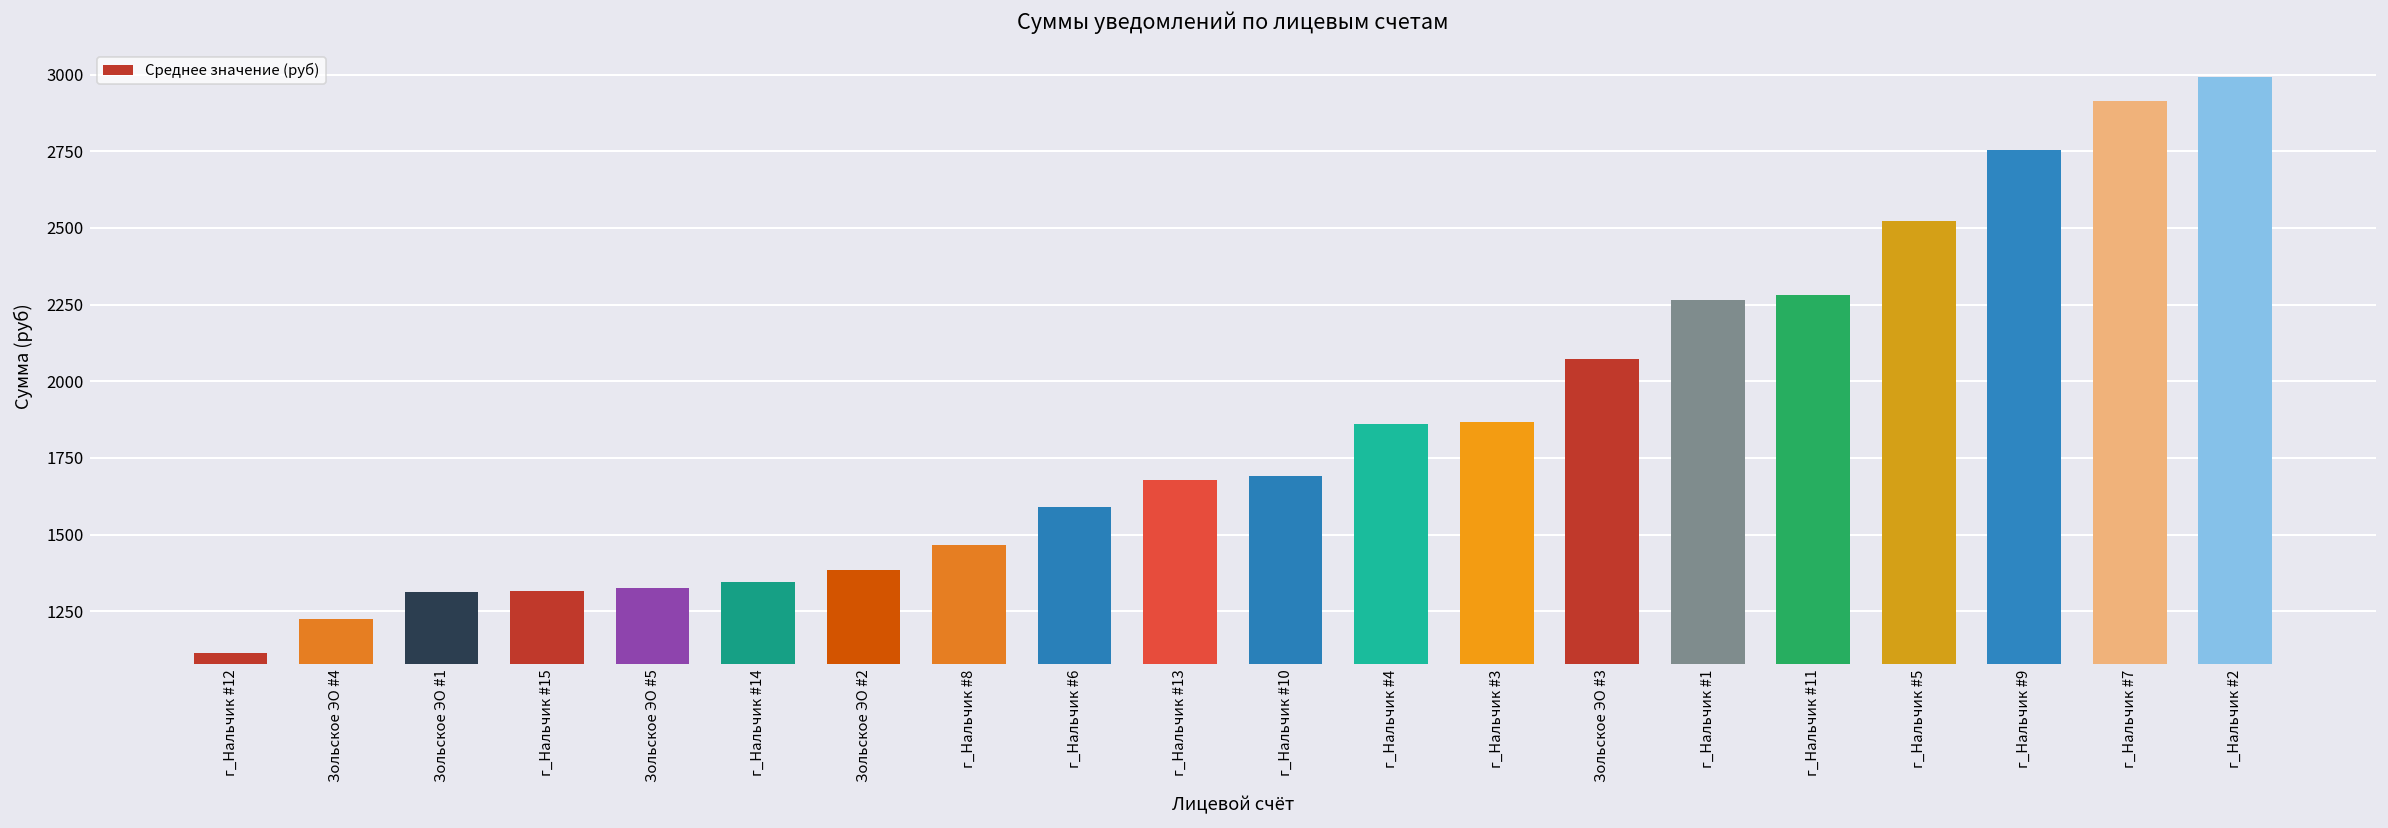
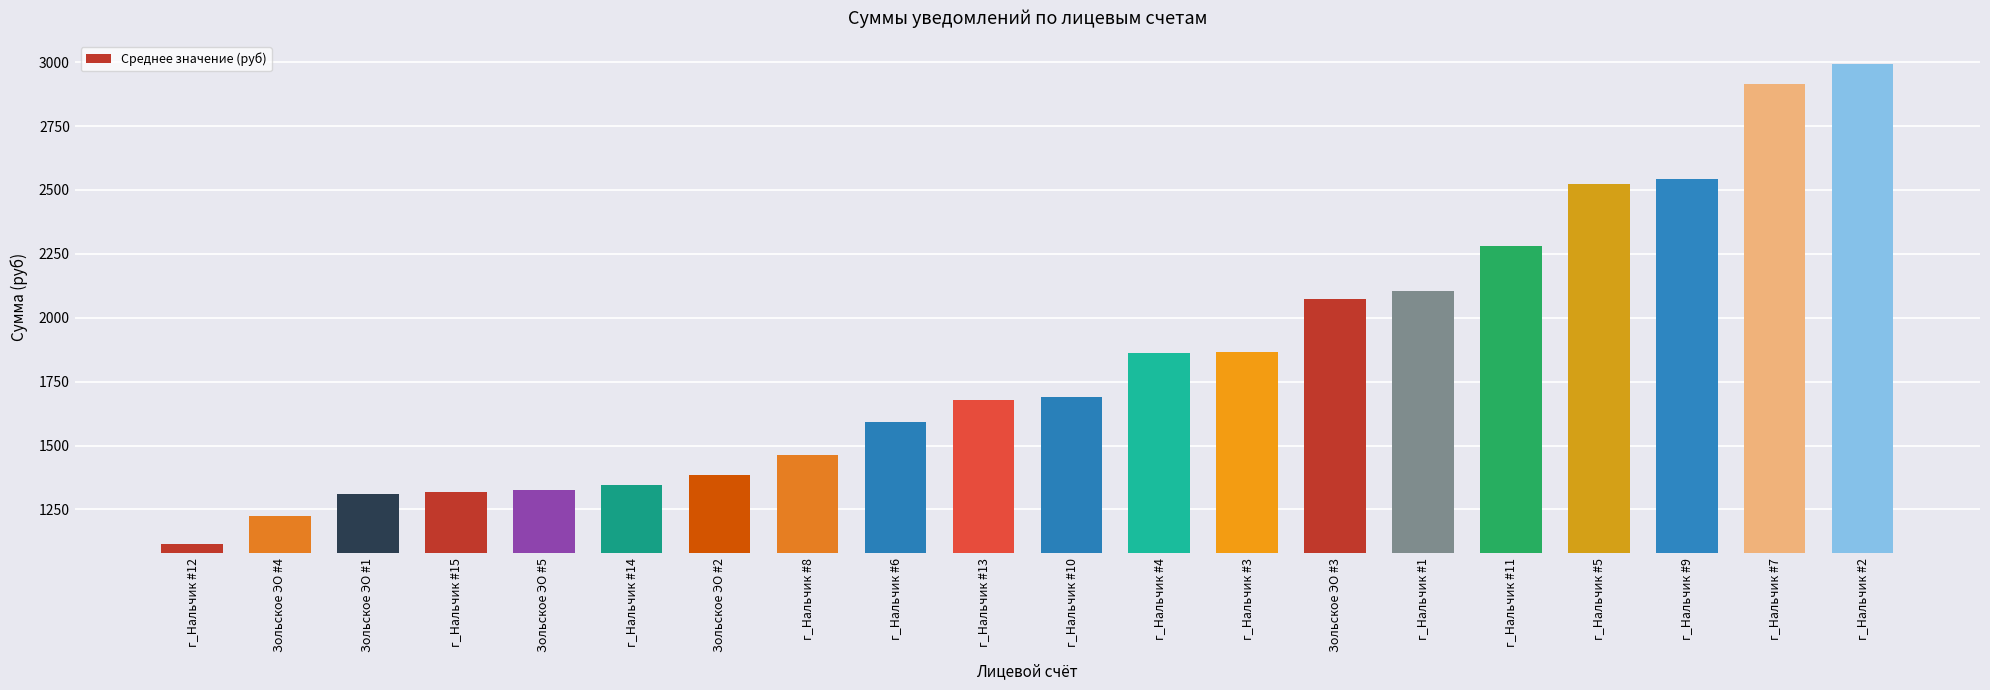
г_Нальчик #1: 2260 -> 2110
г_Нальчик #9: 2750 -> 2540
